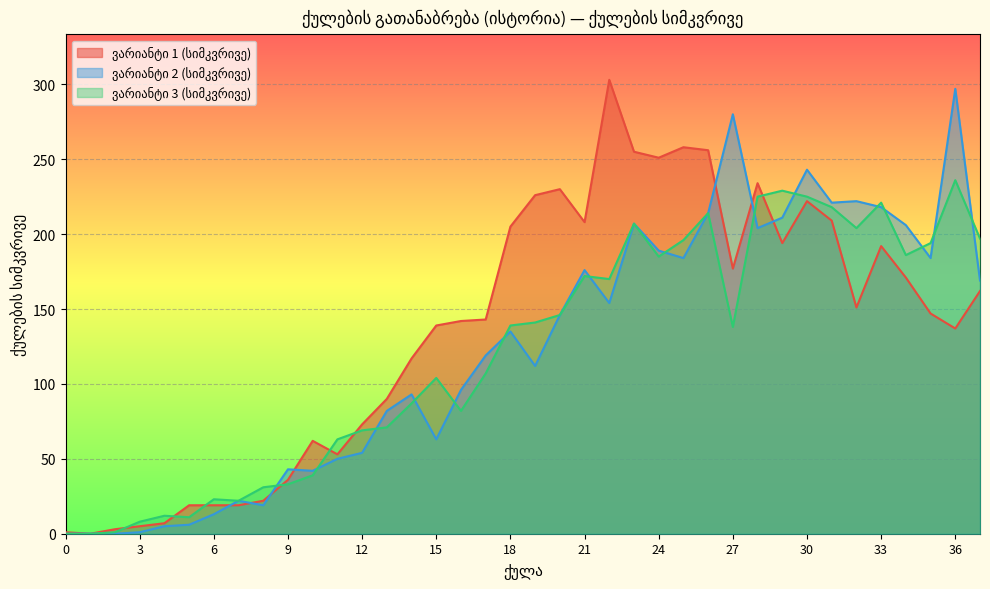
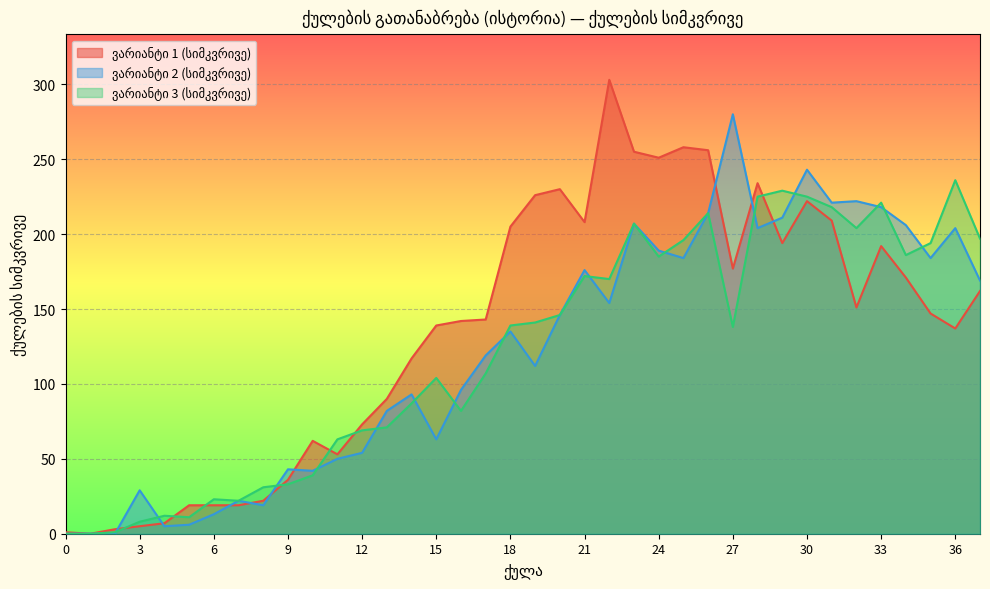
ვარიანტი 2 (სიმკვრივე), 3: 1 -> 29
ვარიანტი 2 (სიმკვრივე), 36: 297 -> 204
